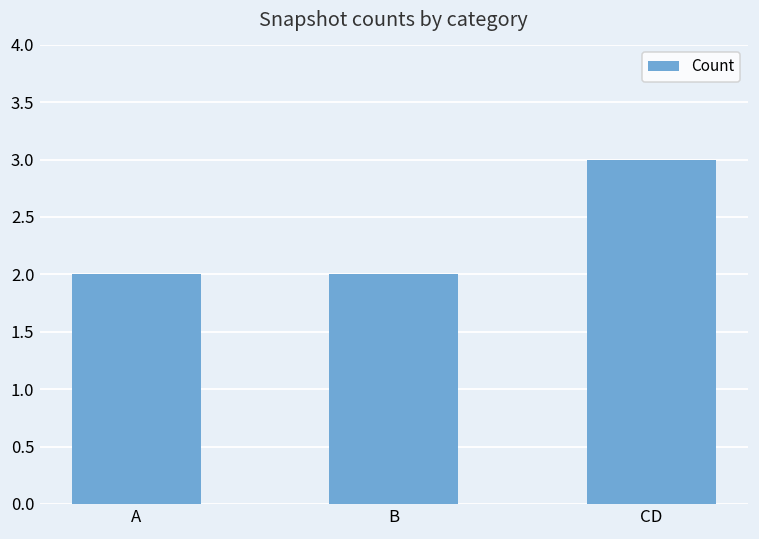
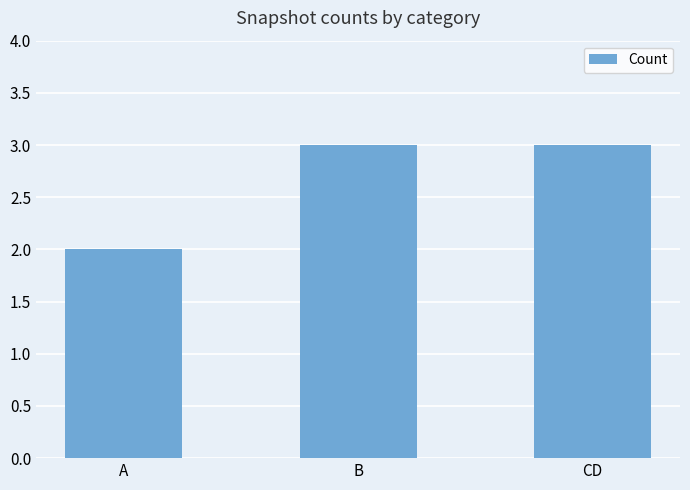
B: 2 -> 3
